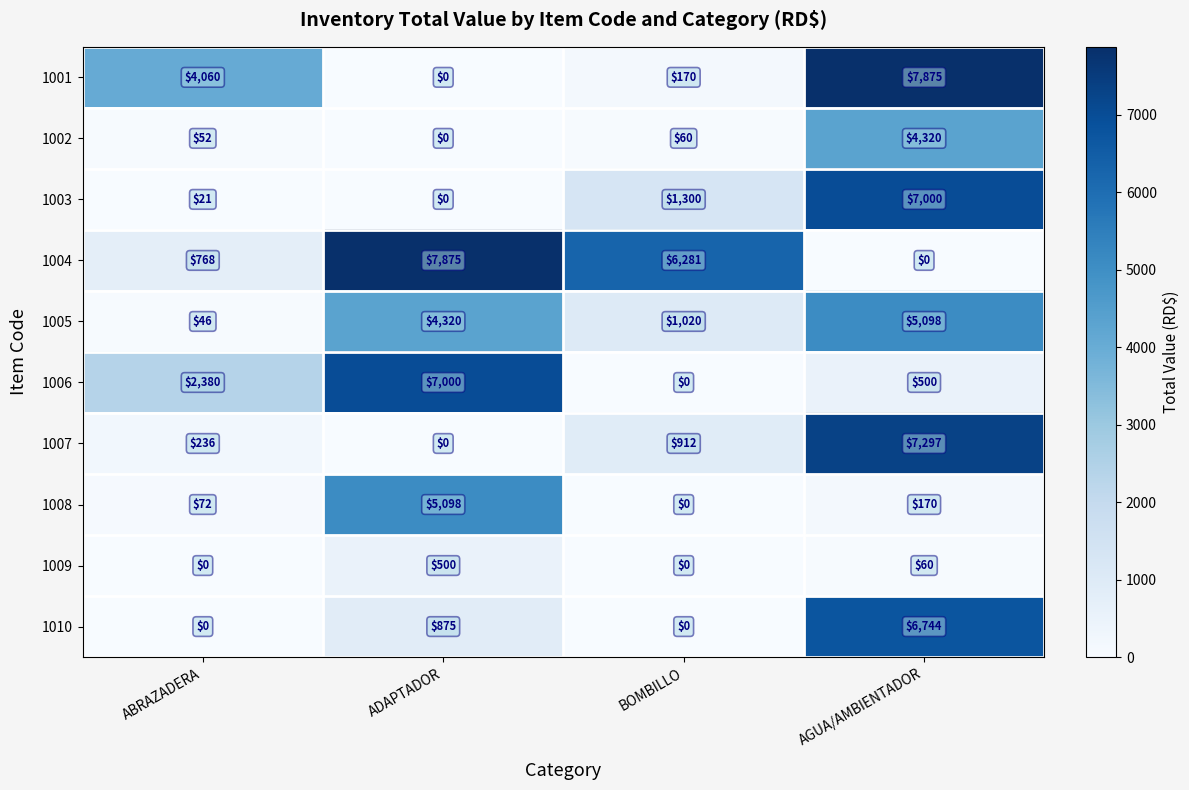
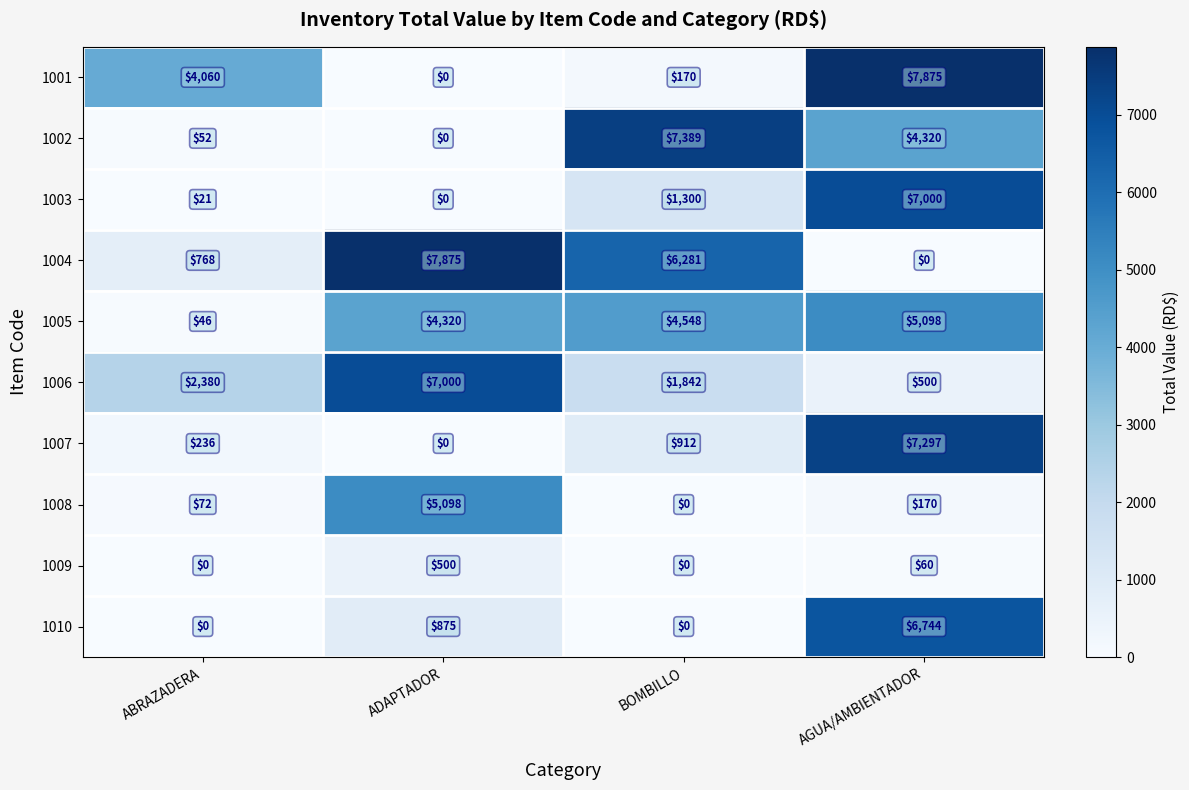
1002, BOMBILLO: $60 -> $7,389
1005, BOMBILLO: $1,020 -> $4,548
1006, BOMBILLO: $0 -> $1,842
